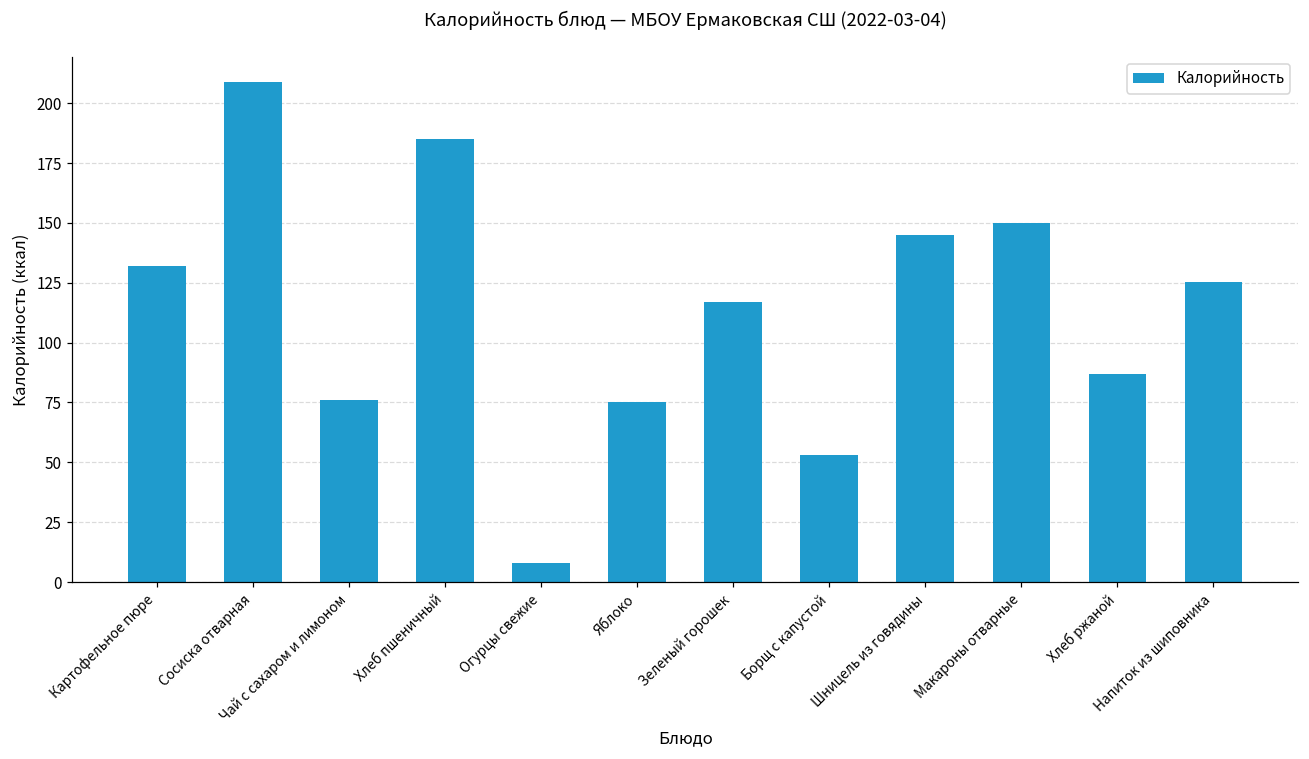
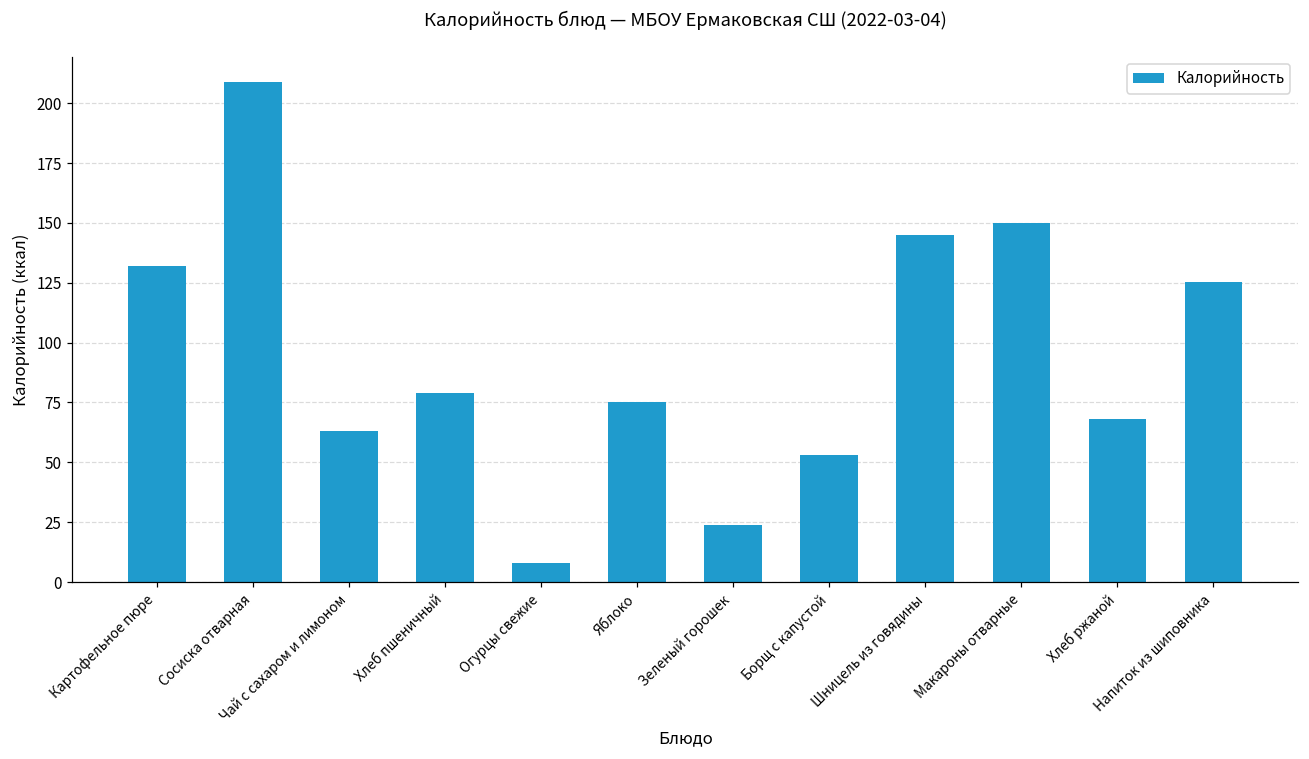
Чай с сахаром и лимоном: 76 -> 63
Хлеб пшеничный: 185 -> 79
Зеленый горошек: 117 -> 24
Хлеб ржаной: 87 -> 68
